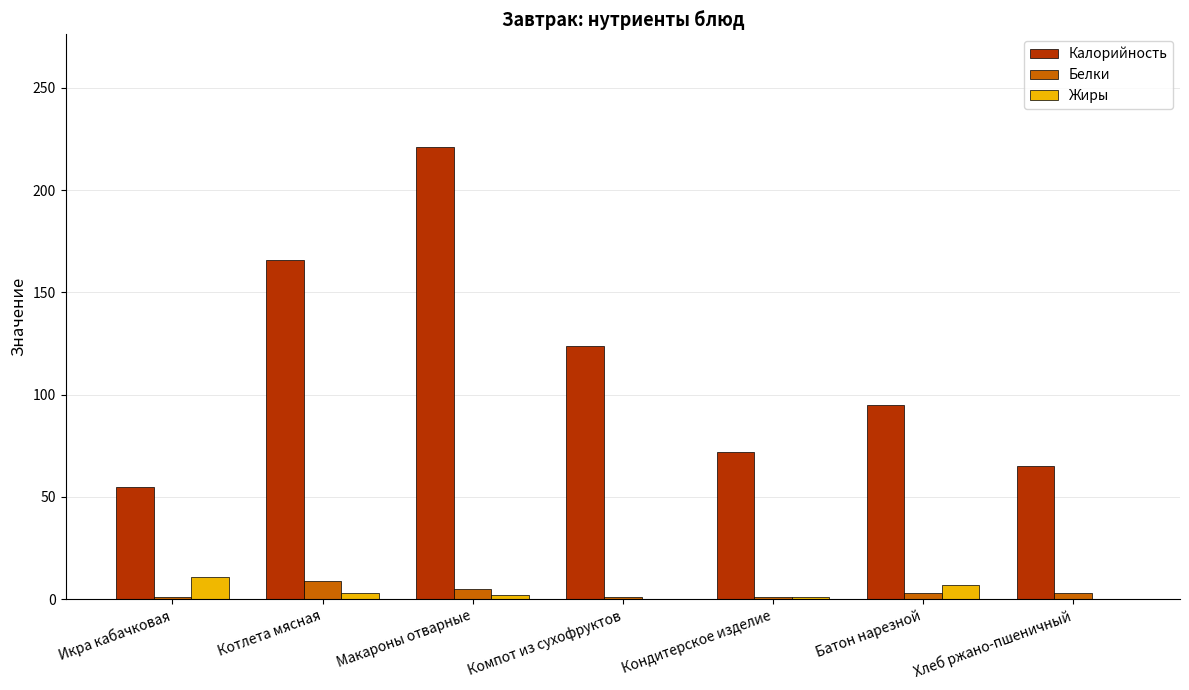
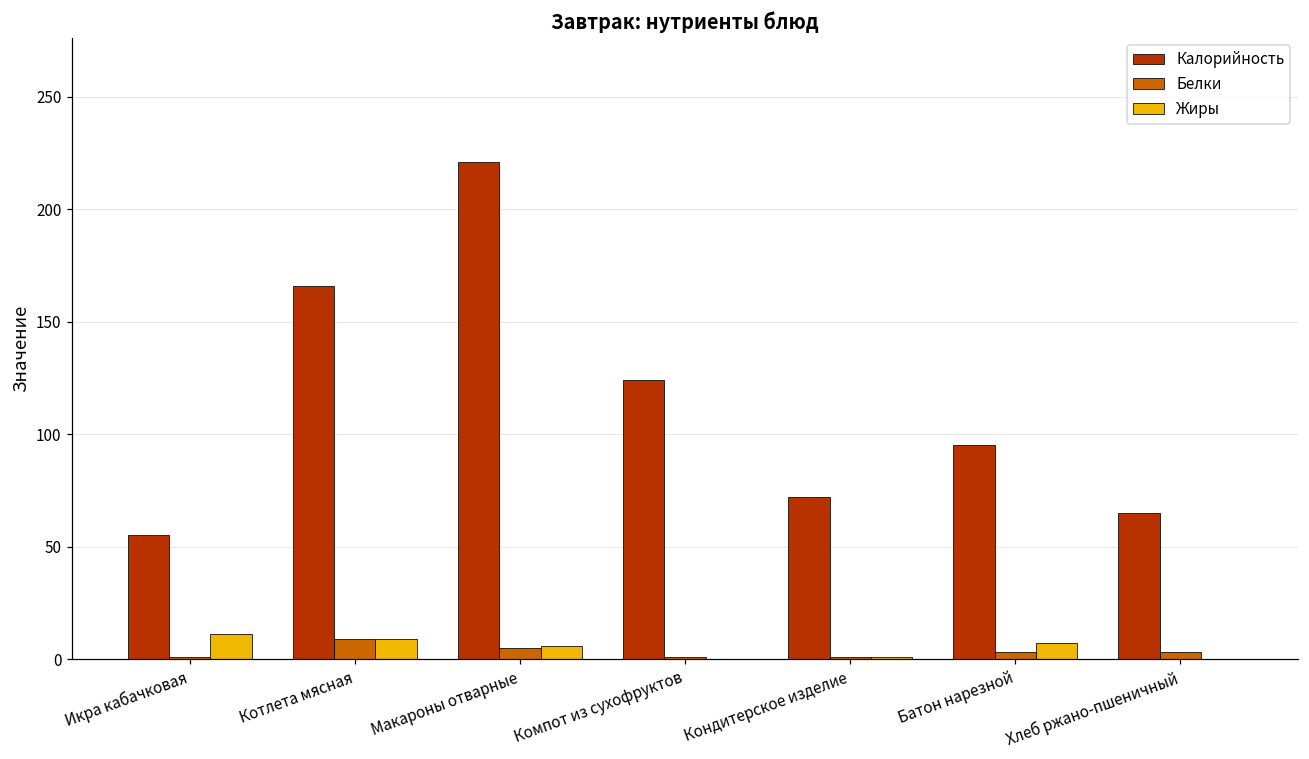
Жиры, Котлета мясная: 3 -> 9
Жиры, Макароны отварные: 2 -> 6
